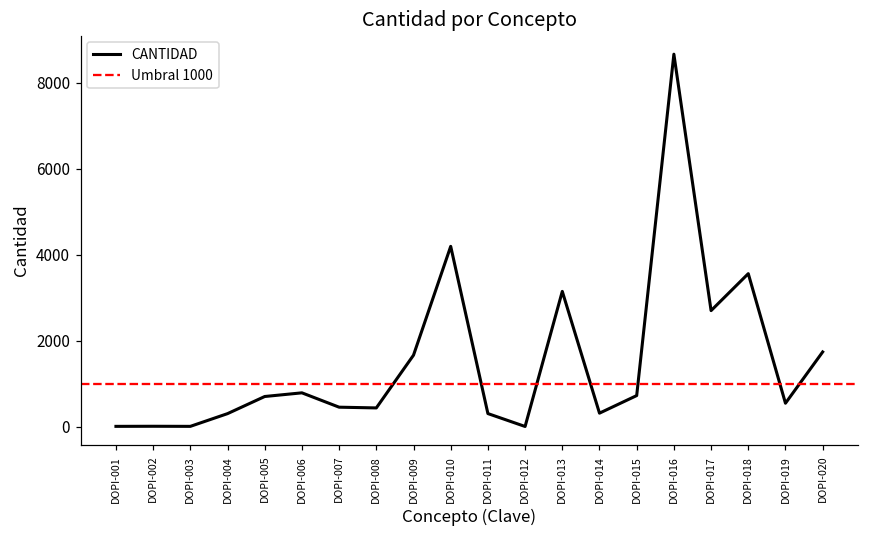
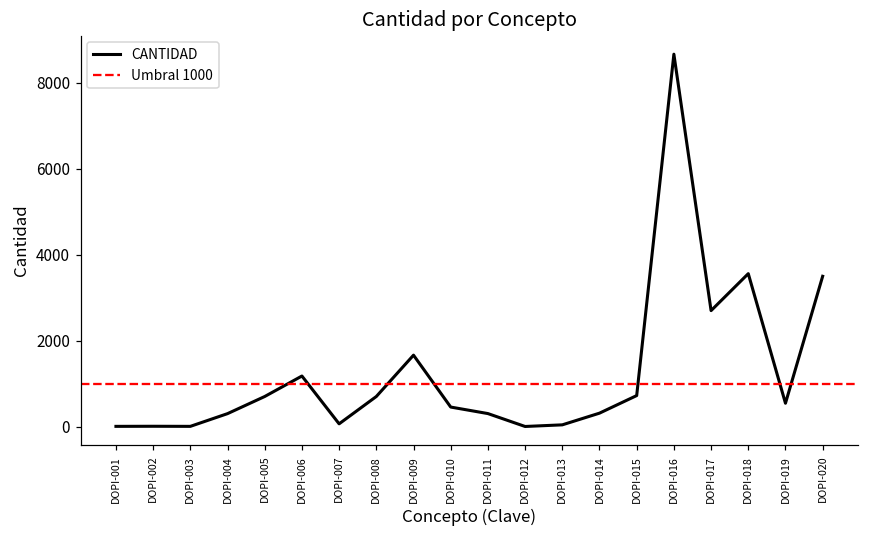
DOPI-006: 800 -> 1200
DOPI-007: 500 -> 100
DOPI-008: 400 -> 700
DOPI-010: 4200 -> 500
DOPI-013: 3100 -> 0
DOPI-020: 1700 -> 3500
